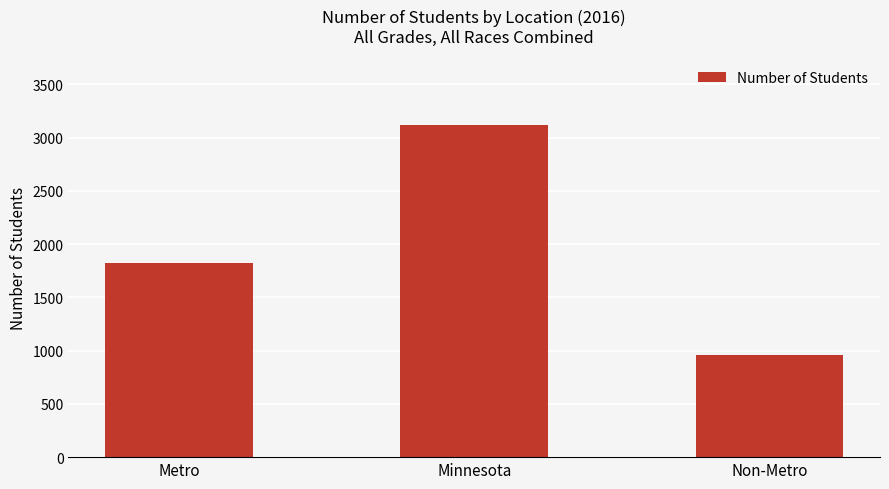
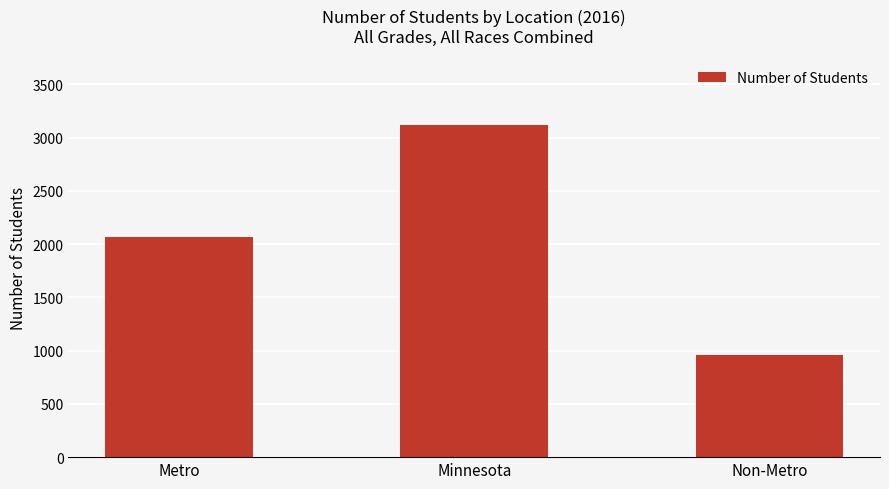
Metro: 1820 -> 2070
